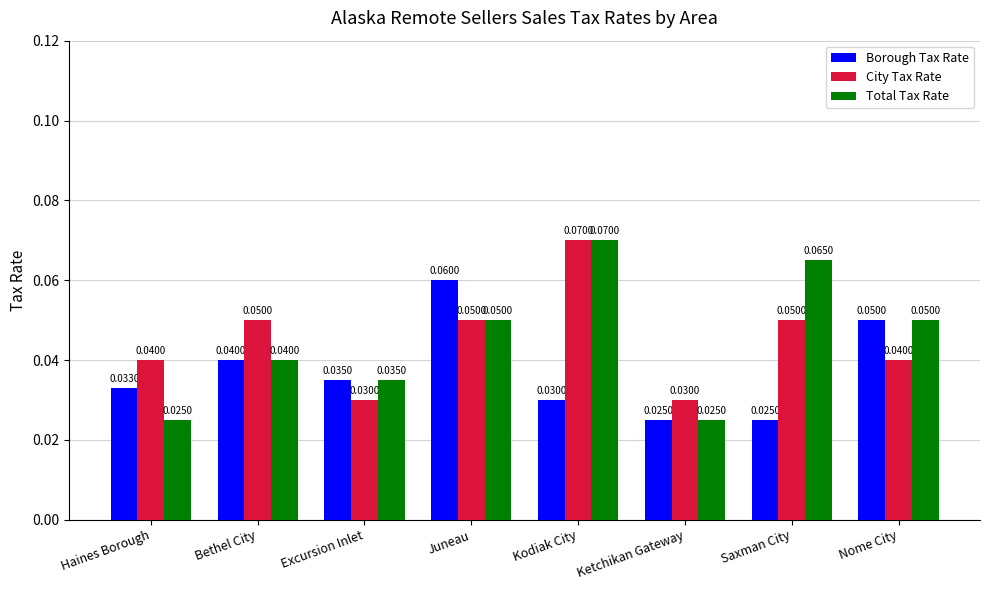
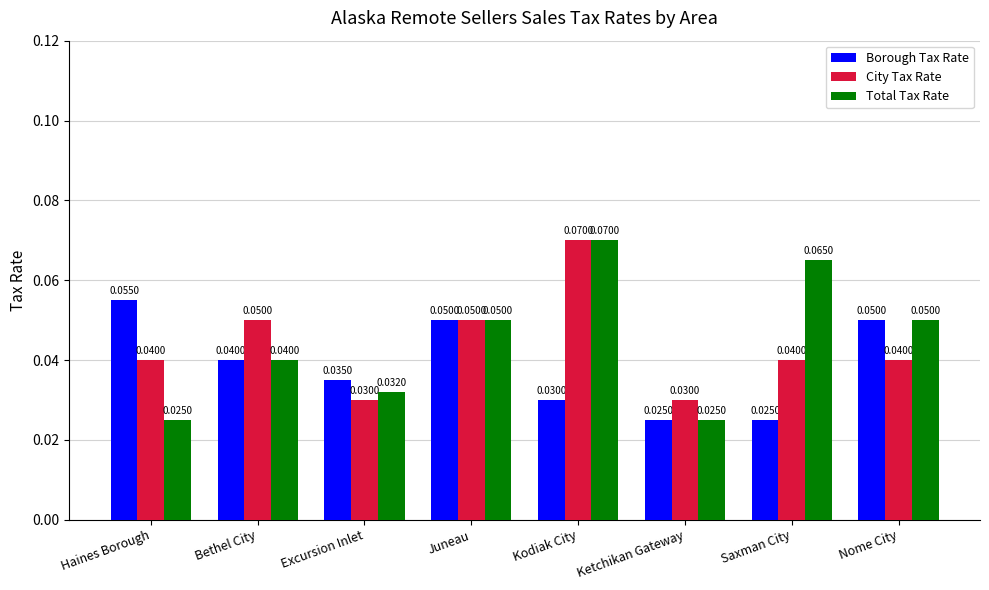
Borough Tax Rate, Haines Borough: 0.0330 -> 0.0550
Total Tax Rate, Excursion Inlet: 0.0350 -> 0.0320
Borough Tax Rate, Juneau: 0.0600 -> 0.0500
City Tax Rate, Saxman City: 0.0500 -> 0.0400
